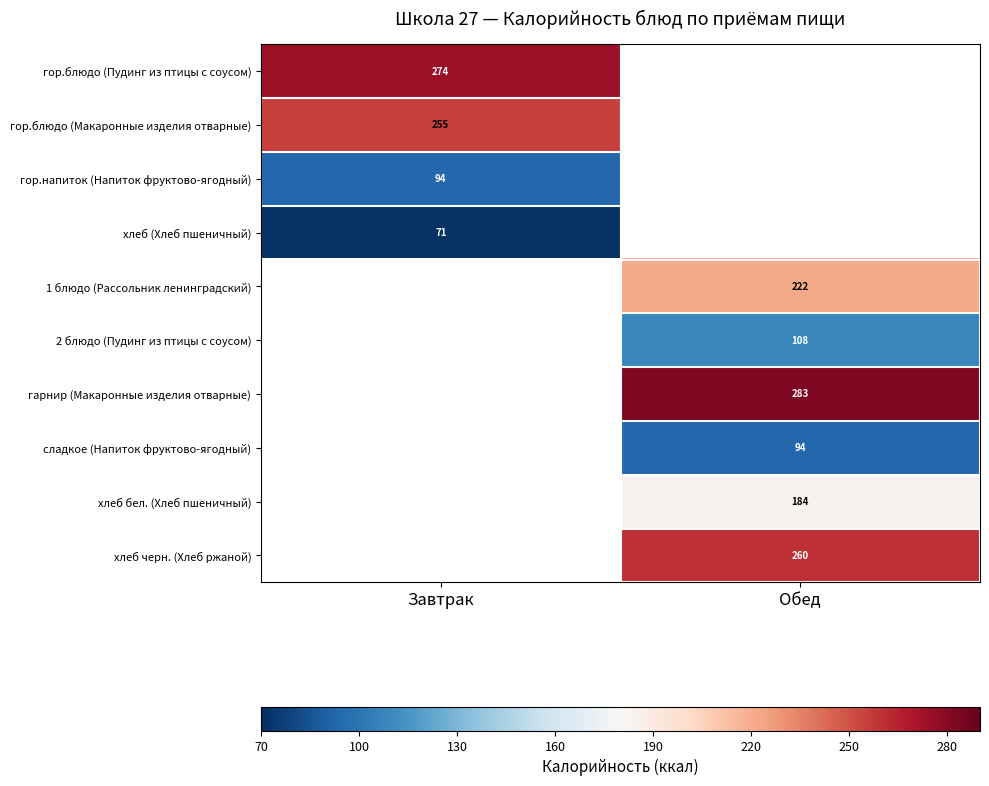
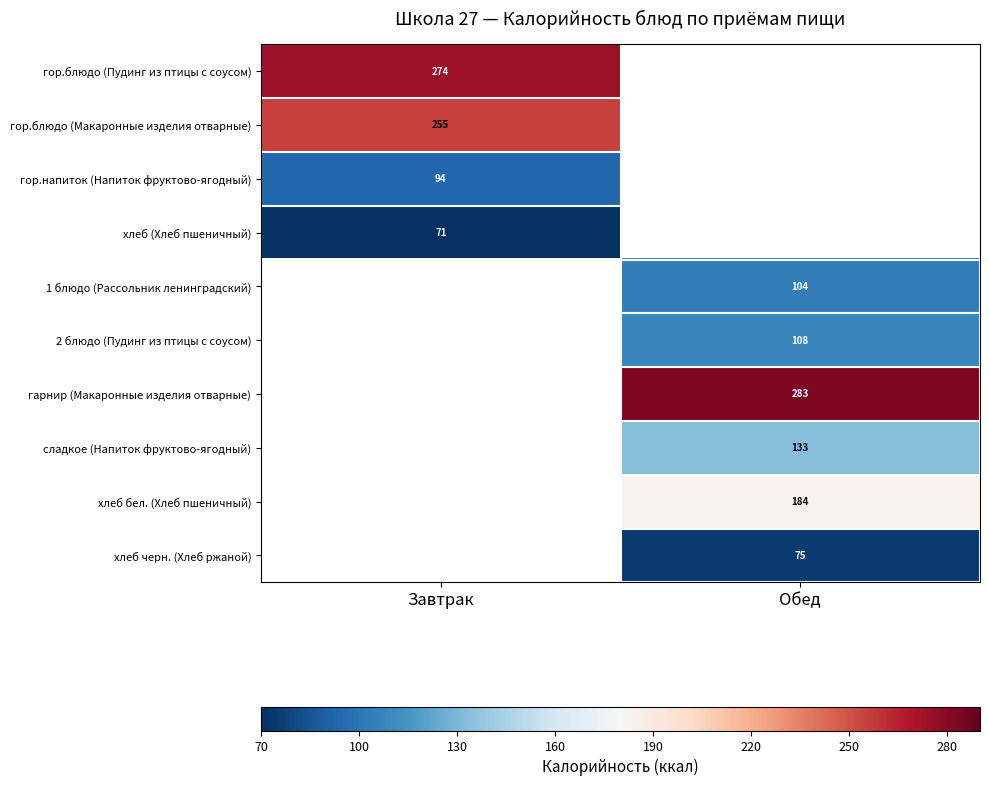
1 блюдо (Рассольник ленинградский), Обед: 222 -> 104
сладкое (Напиток фруктово-ягодный), Обед: 94 -> 133
хлеб черн. (Хлеб ржаной), Обед: 260 -> 75
